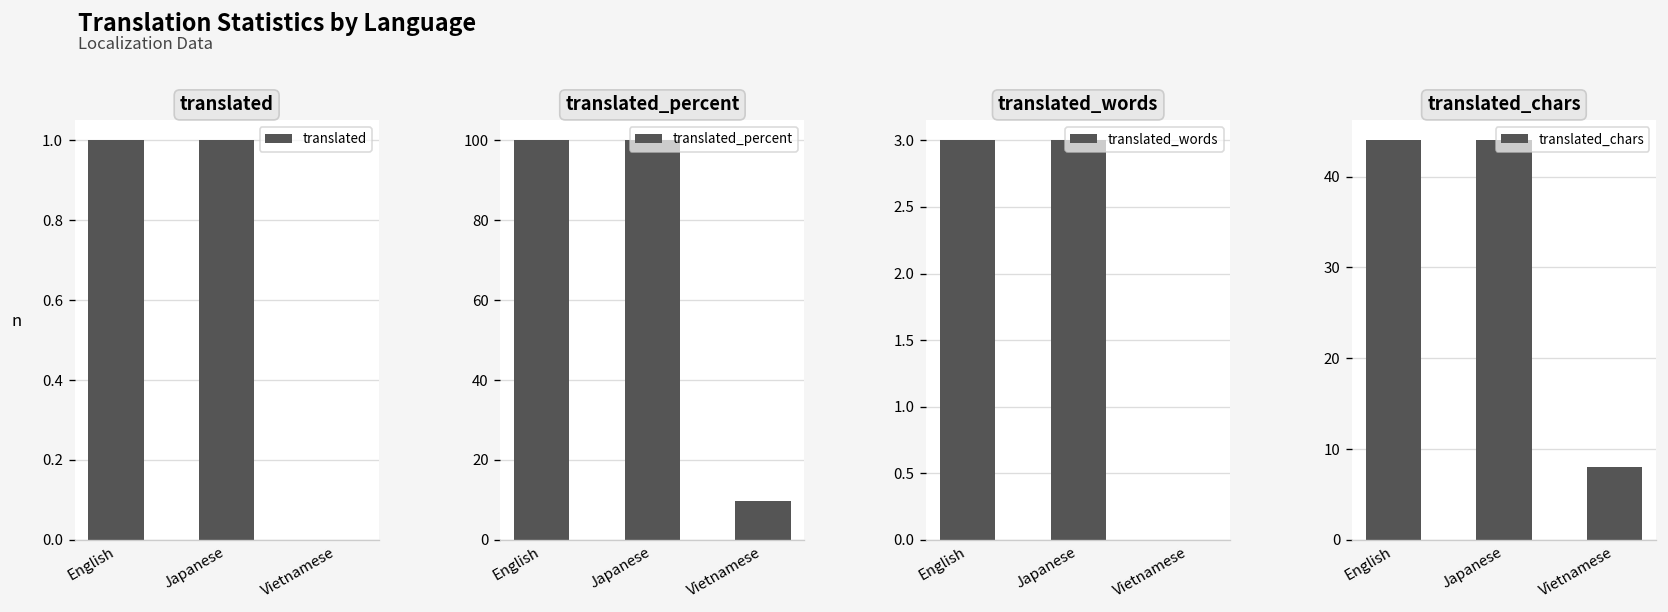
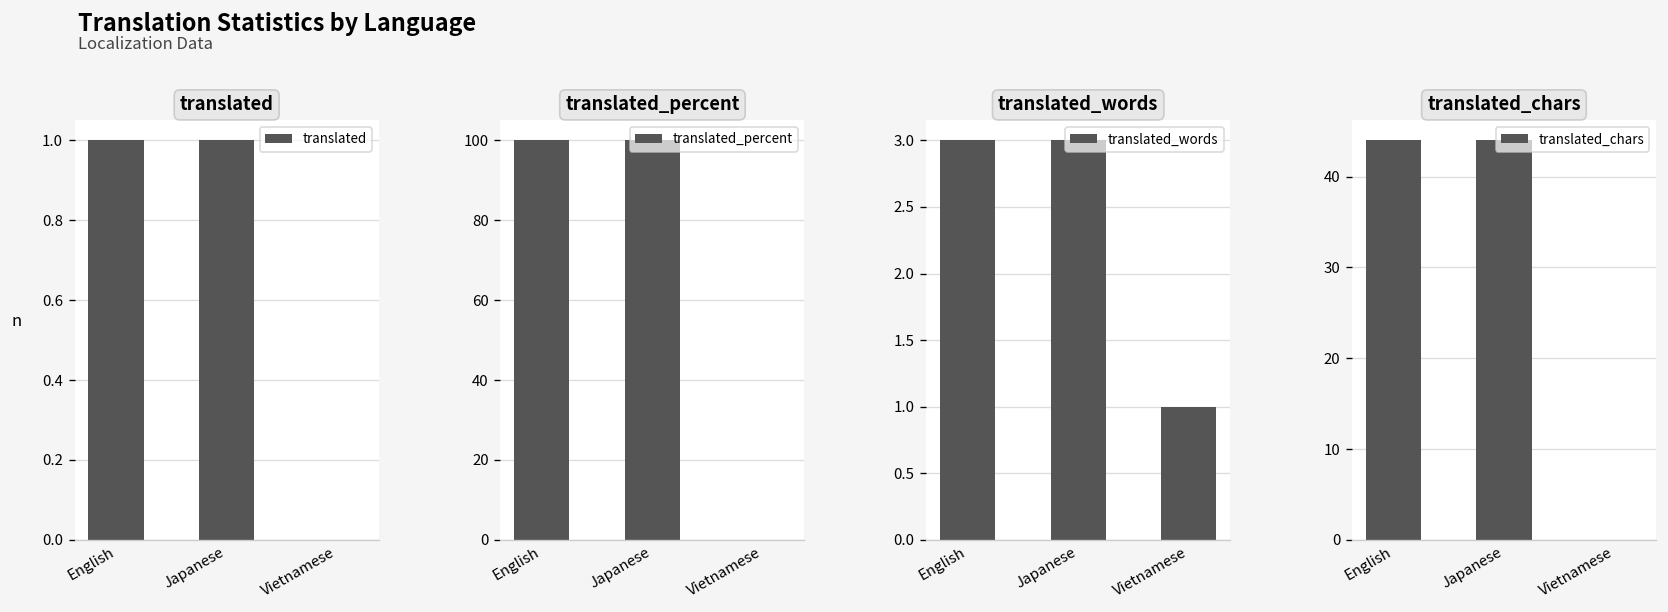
translated_percent, Vietnamese: 10 -> 0
translated_words, Vietnamese: 0 -> 1
translated_chars, Vietnamese: 8 -> 0
